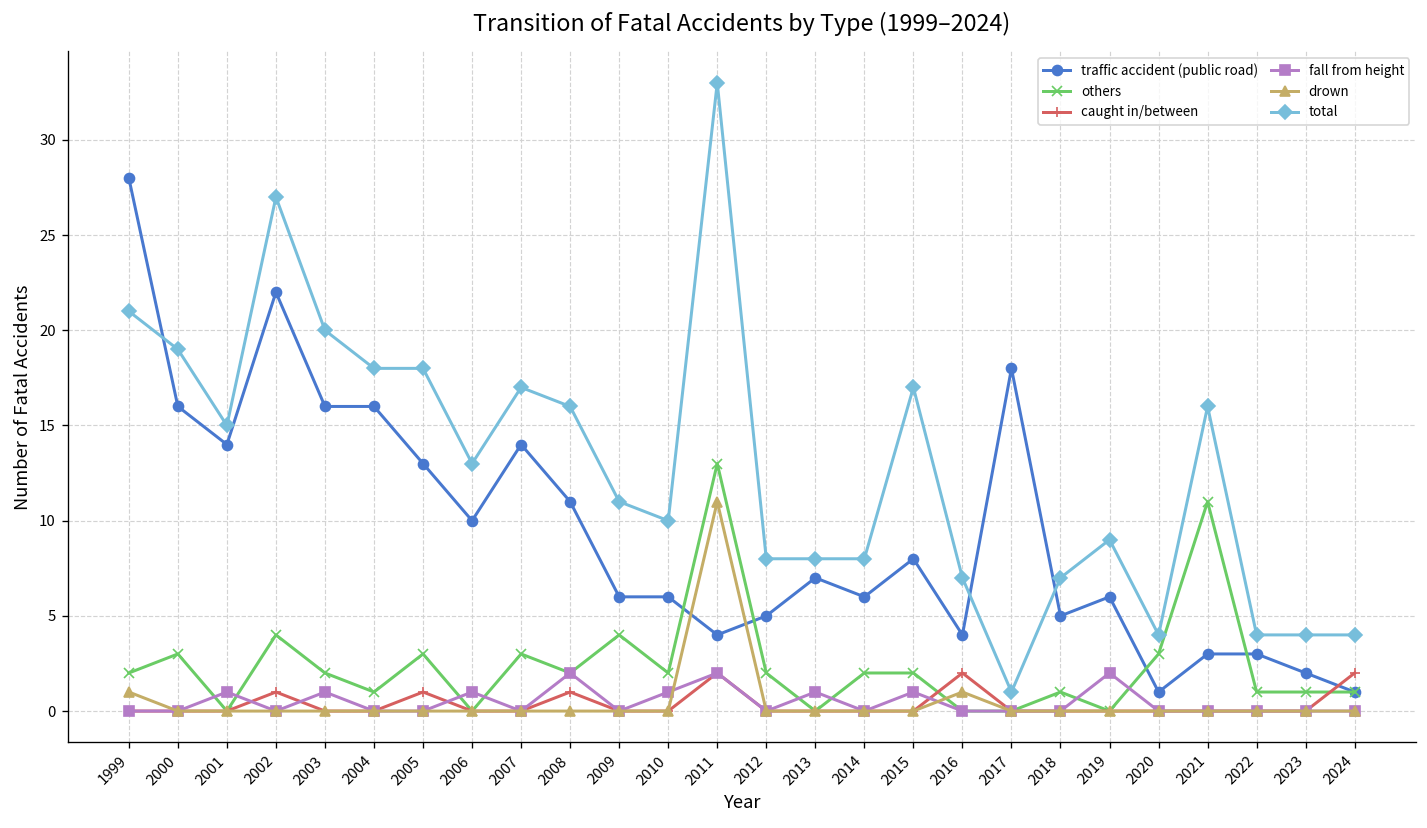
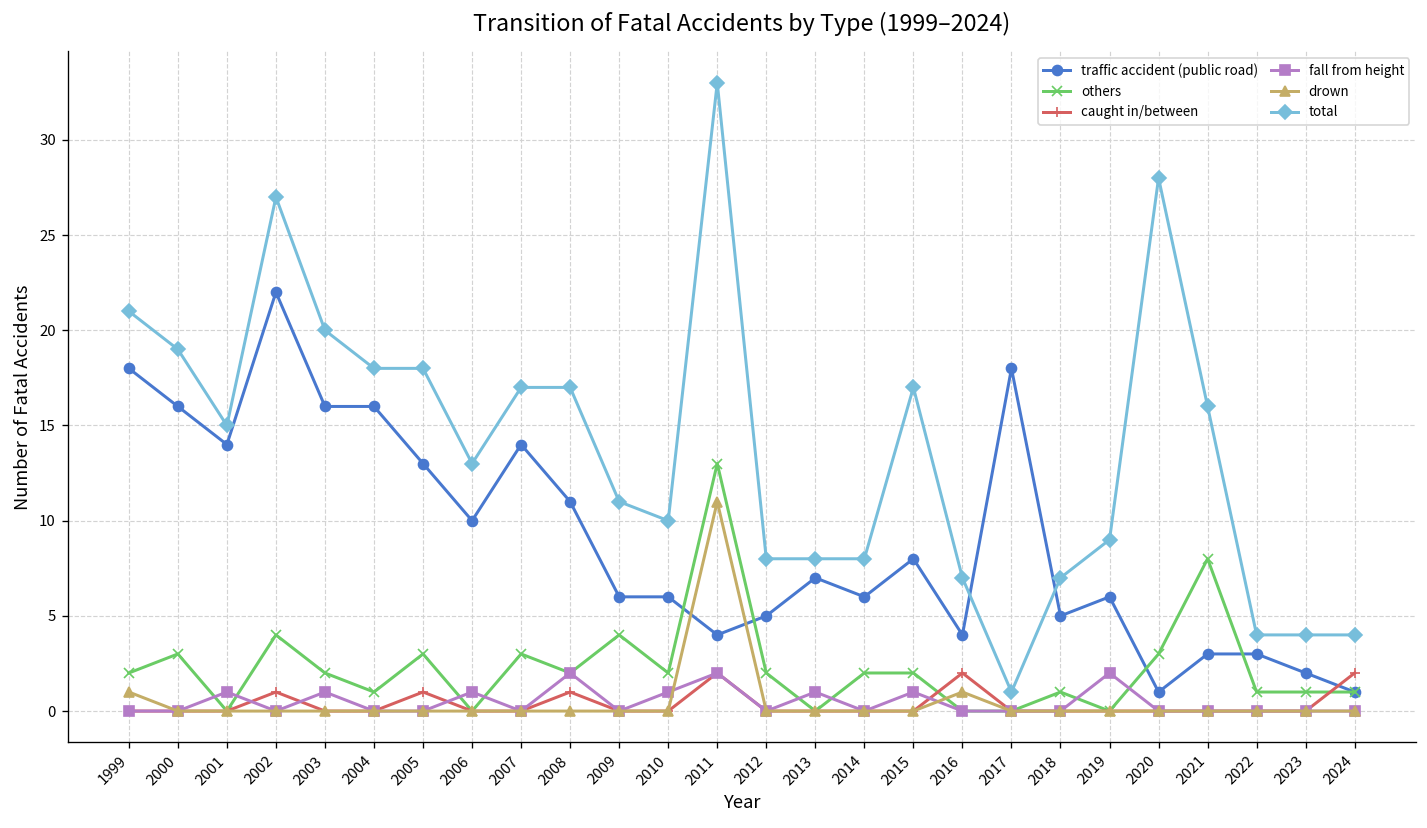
traffic accident (public road), 1999: 28 -> 18
total, 2008: 16 -> 17
total, 2020: 4 -> 28
others, 2021: 11 -> 8
